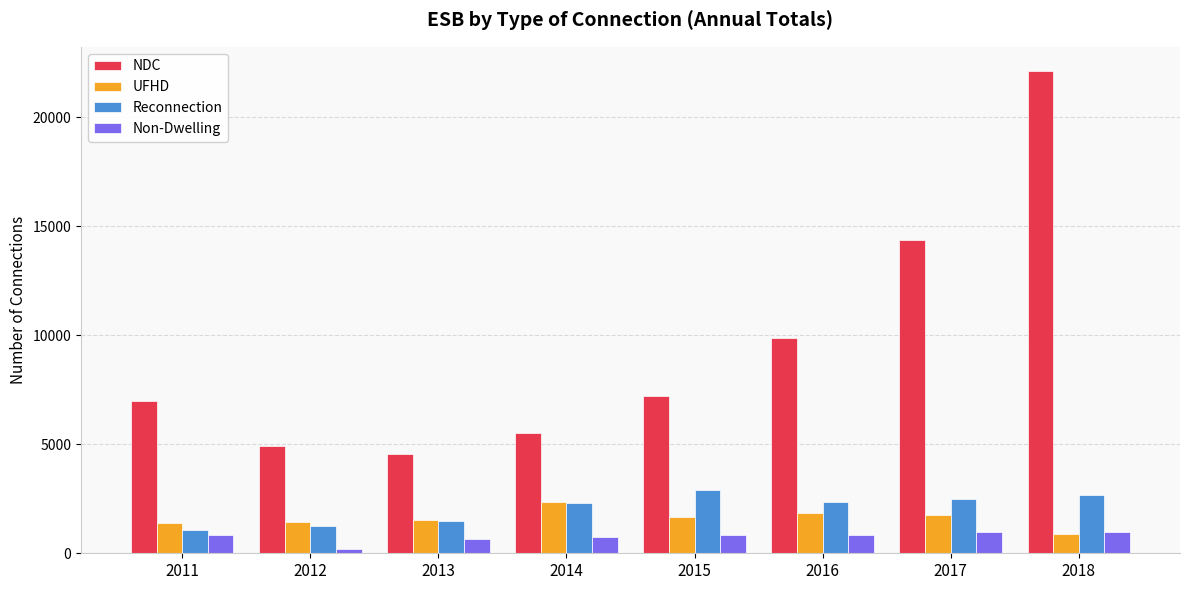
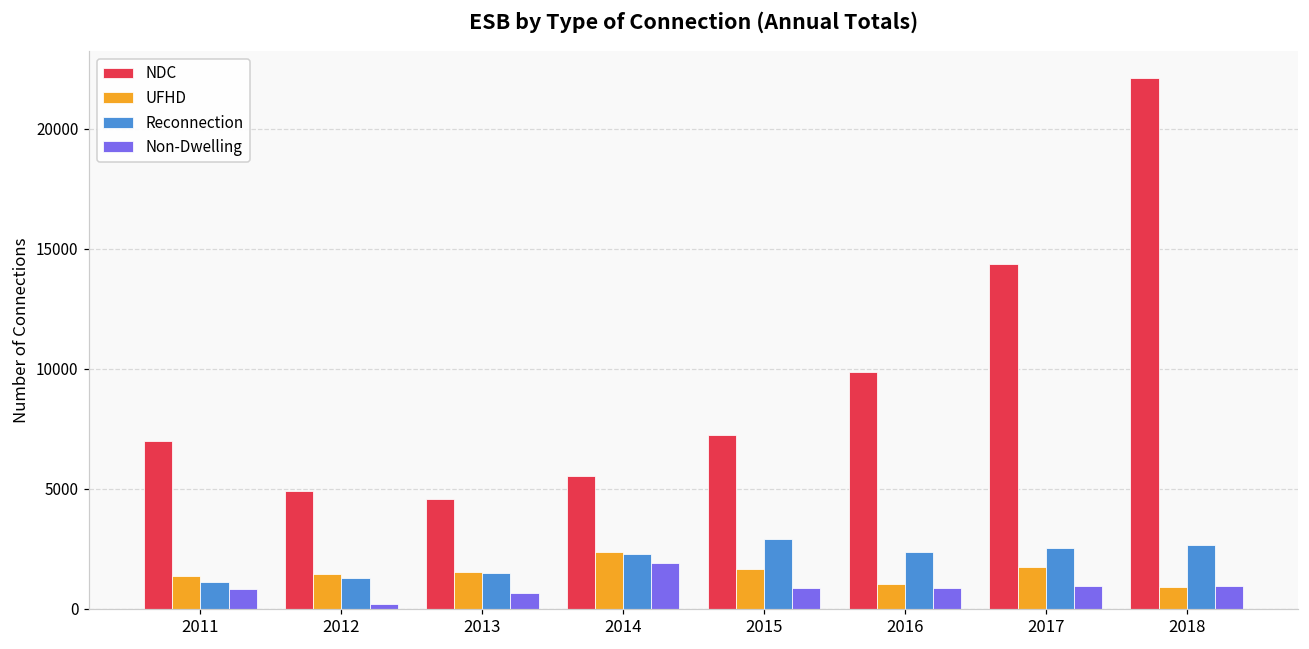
Non-Dwelling, 2014: 800 -> 1900
UFHD, 2016: 1900 -> 1000
